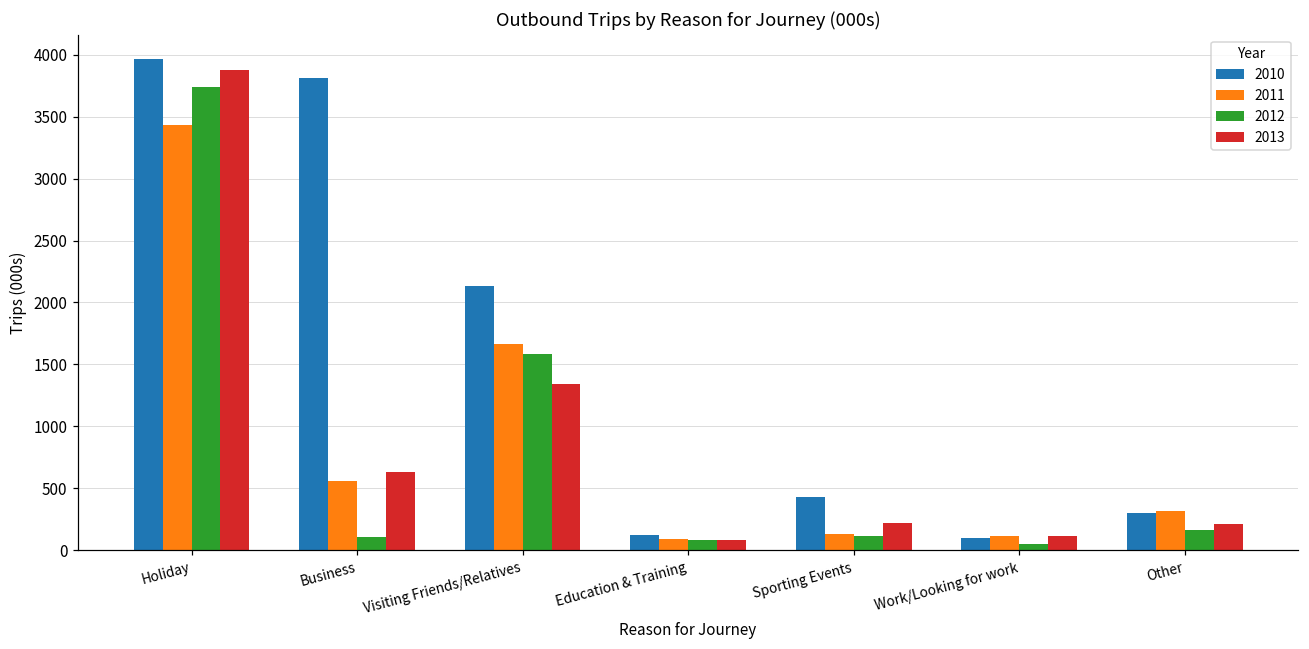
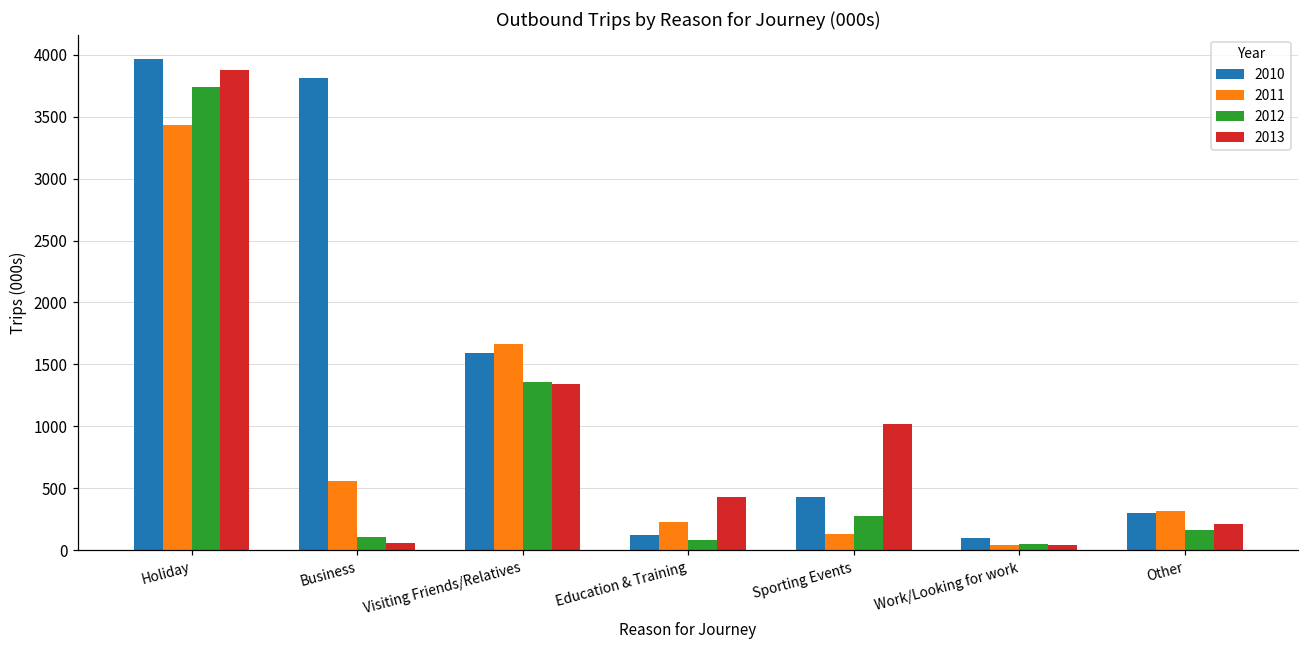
2013, Business: 630 -> 60
2010, Visiting Friends/Relatives: 2130 -> 1590
2012, Visiting Friends/Relatives: 1580 -> 1350
2011, Education & Training: 90 -> 230
2013, Education & Training: 80 -> 430
2012, Sporting Events: 110 -> 270
2013, Sporting Events: 220 -> 1020
2011, Work/Looking for work: 110 -> 40
2013, Work/Looking for work: 120 -> 40
